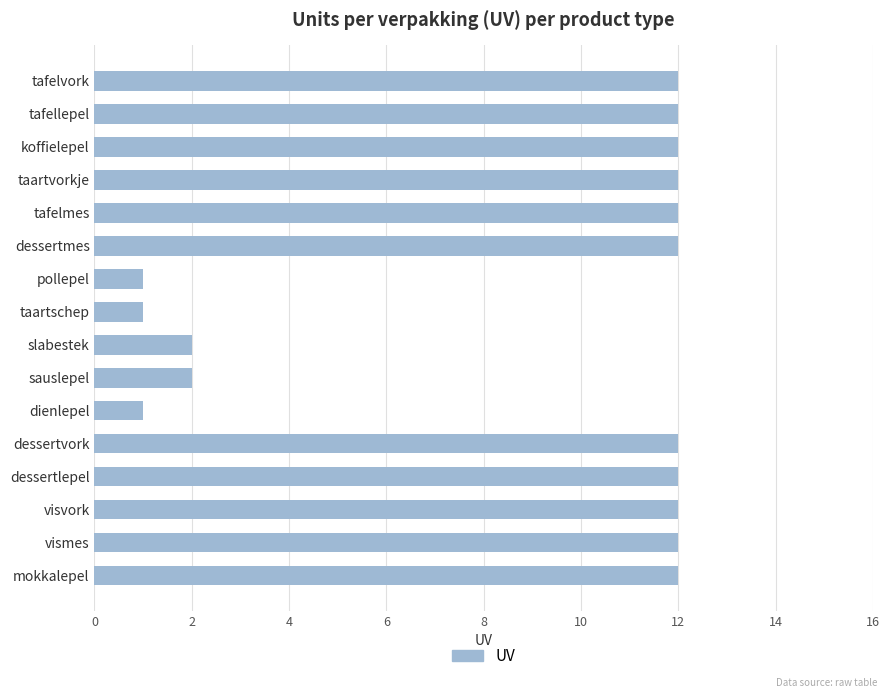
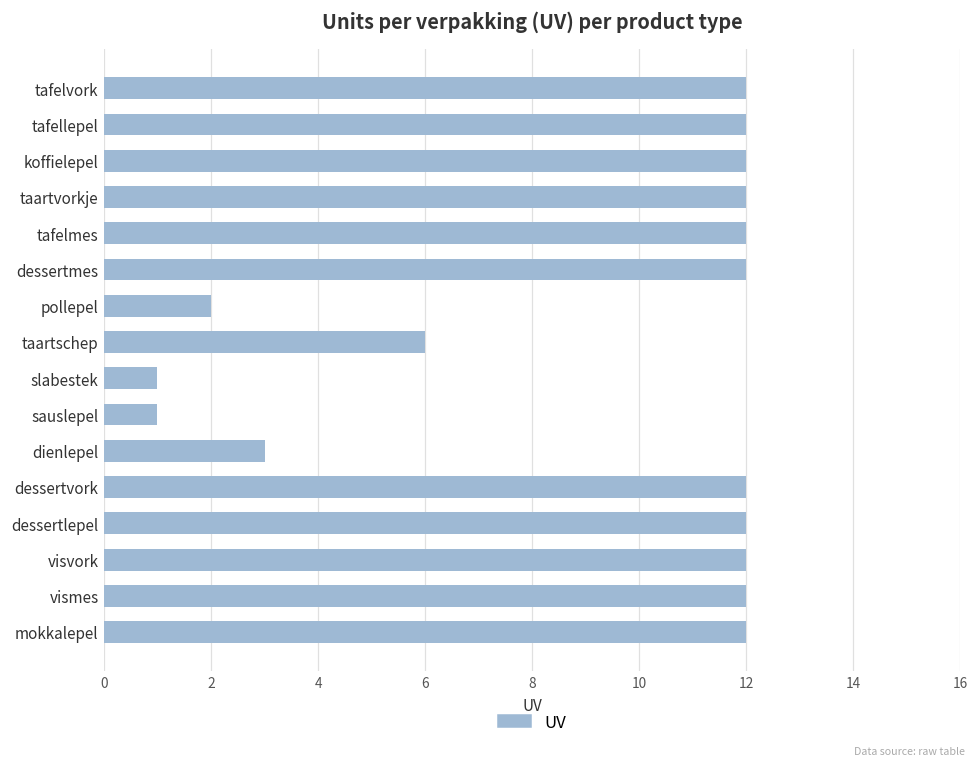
pollepel: 1 -> 2
taartschep: 1 -> 6
slabestek: 2 -> 1
sauslepel: 2 -> 1
dienlepel: 1 -> 3
